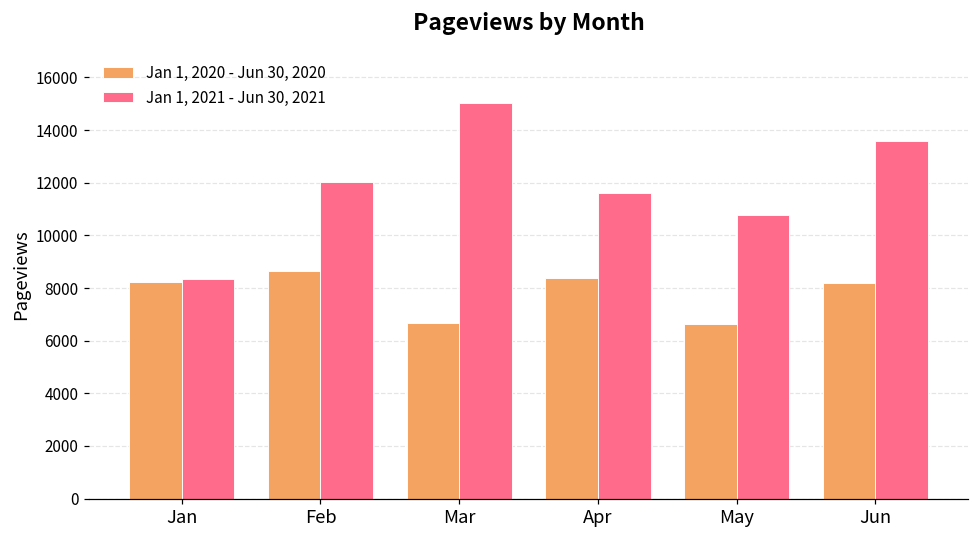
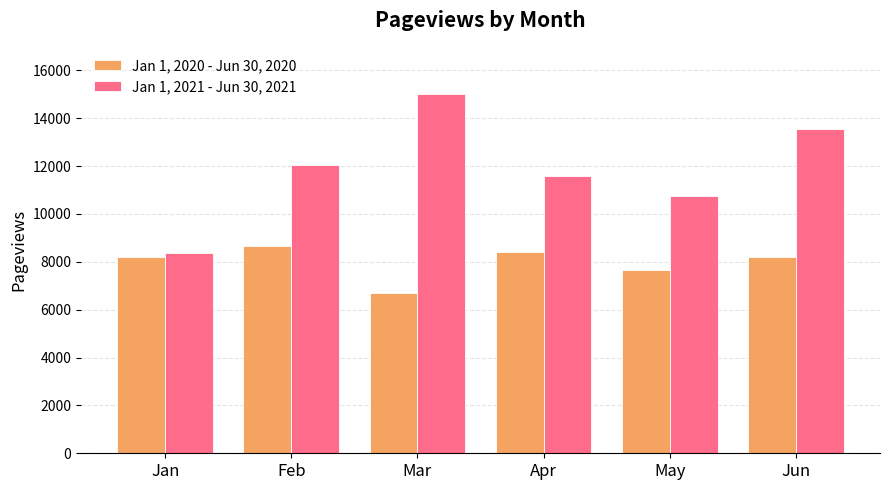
Jan 1, 2020 - Jun 30, 2020, May: 6600 -> 7700
